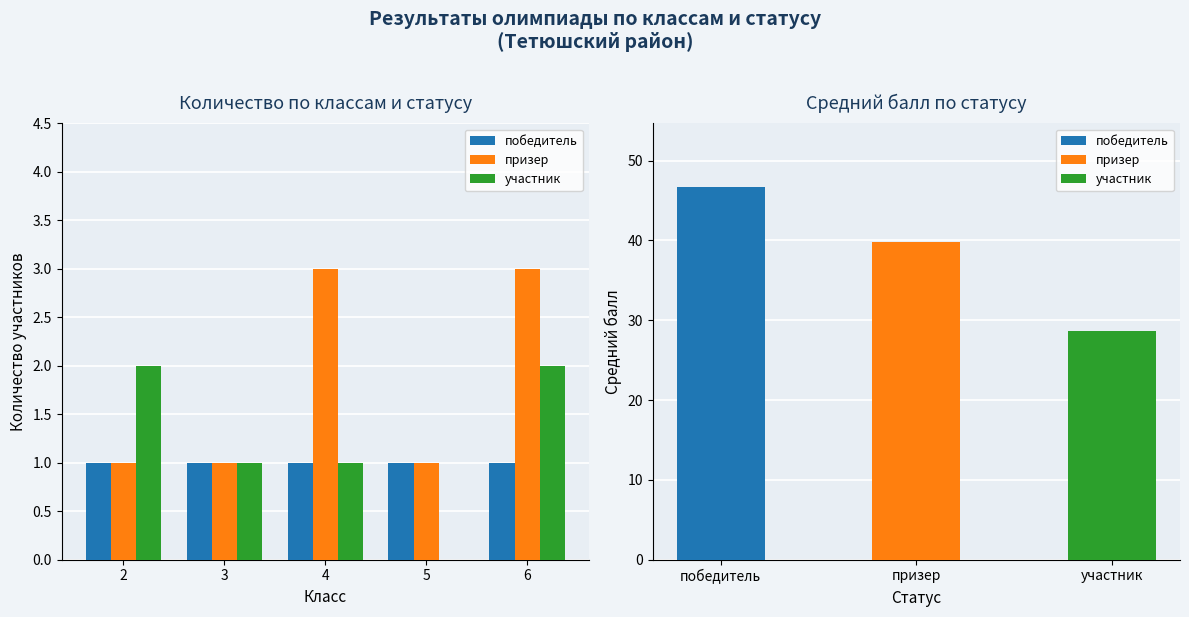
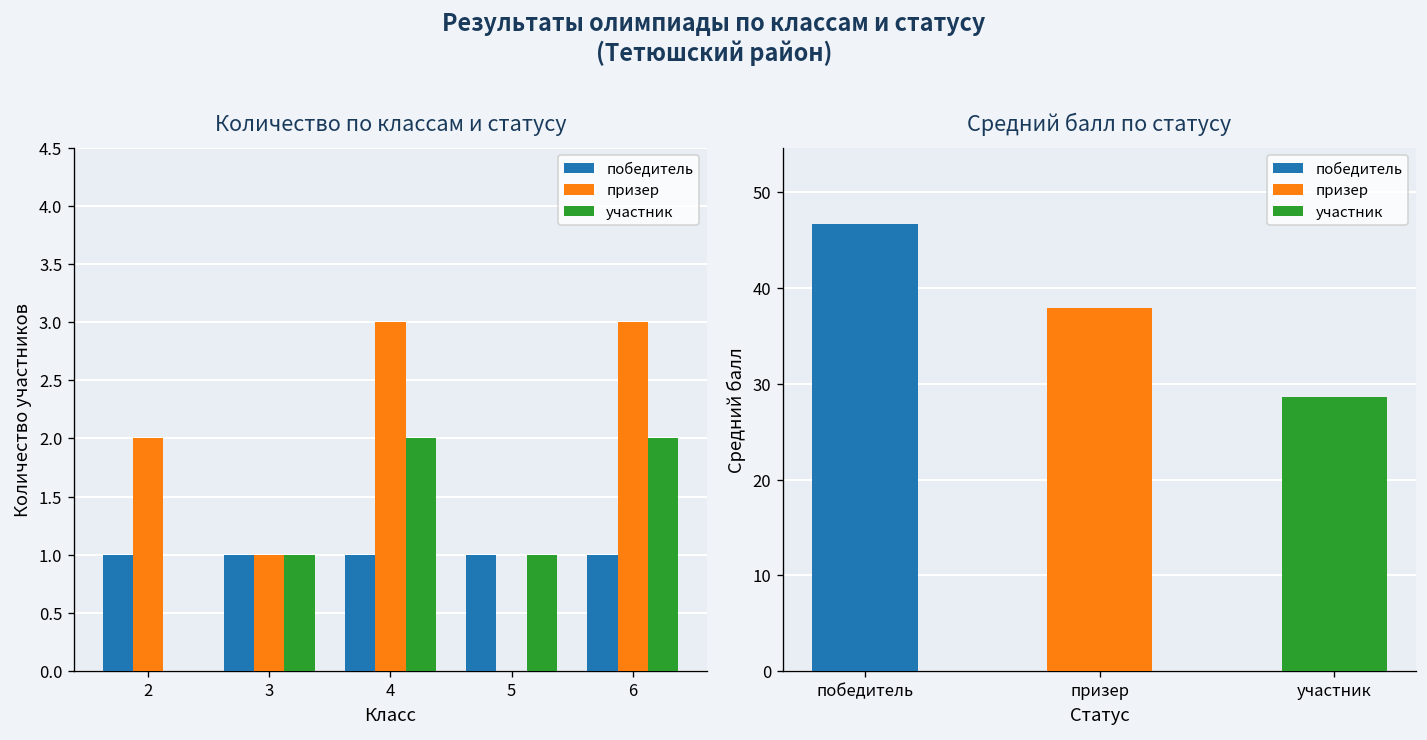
Количество по классам и статусу, призер, 2: 1 -> 2
Количество по классам и статусу, участник, 2: 2 -> 0
Количество по классам и статусу, участник, 4: 1 -> 2
Количество по классам и статусу, призер, 5: 1 -> 0
Количество по классам и статусу, участник, 5: 0 -> 1
Средний балл по статусу, призер: 40 -> 38
